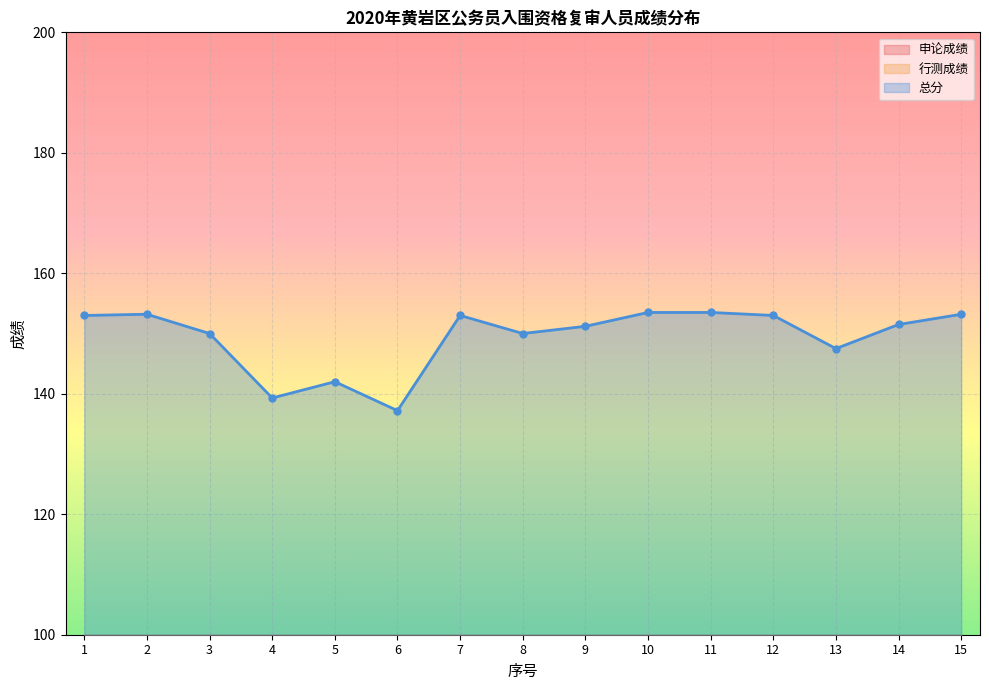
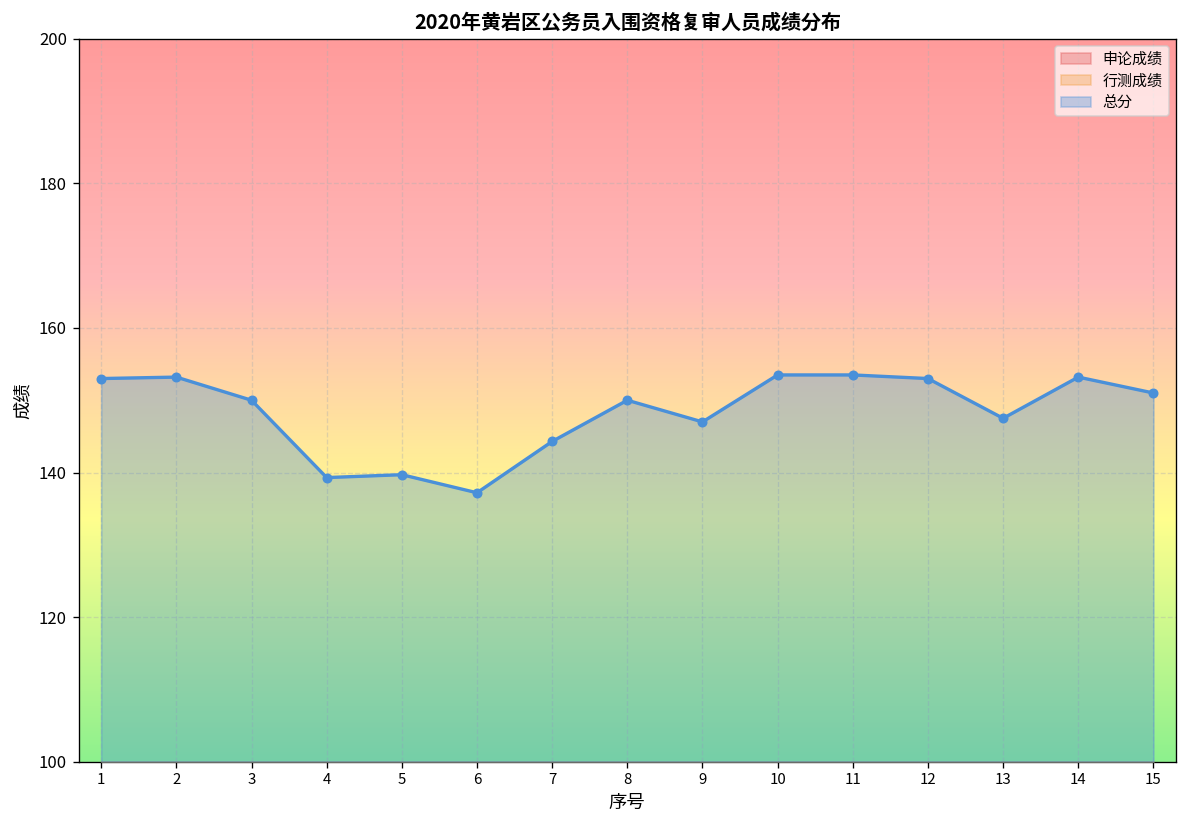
总分, 5: 142 -> 140
总分, 7: 153 -> 144
总分, 9: 151 -> 147
总分, 14: 152 -> 153
总分, 15: 153 -> 151
